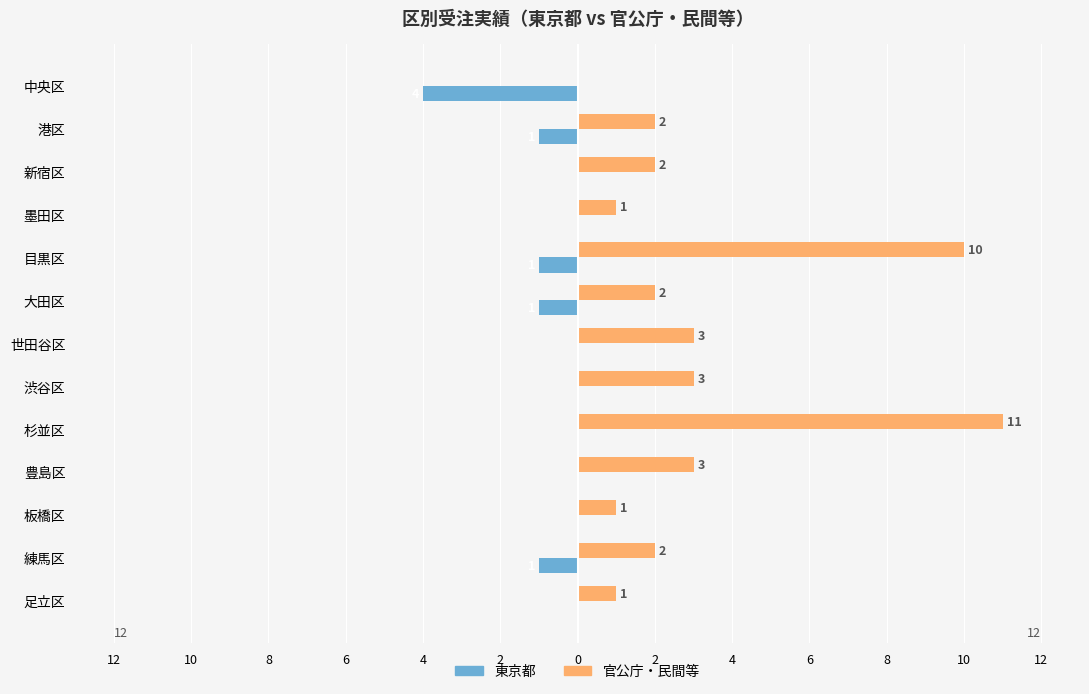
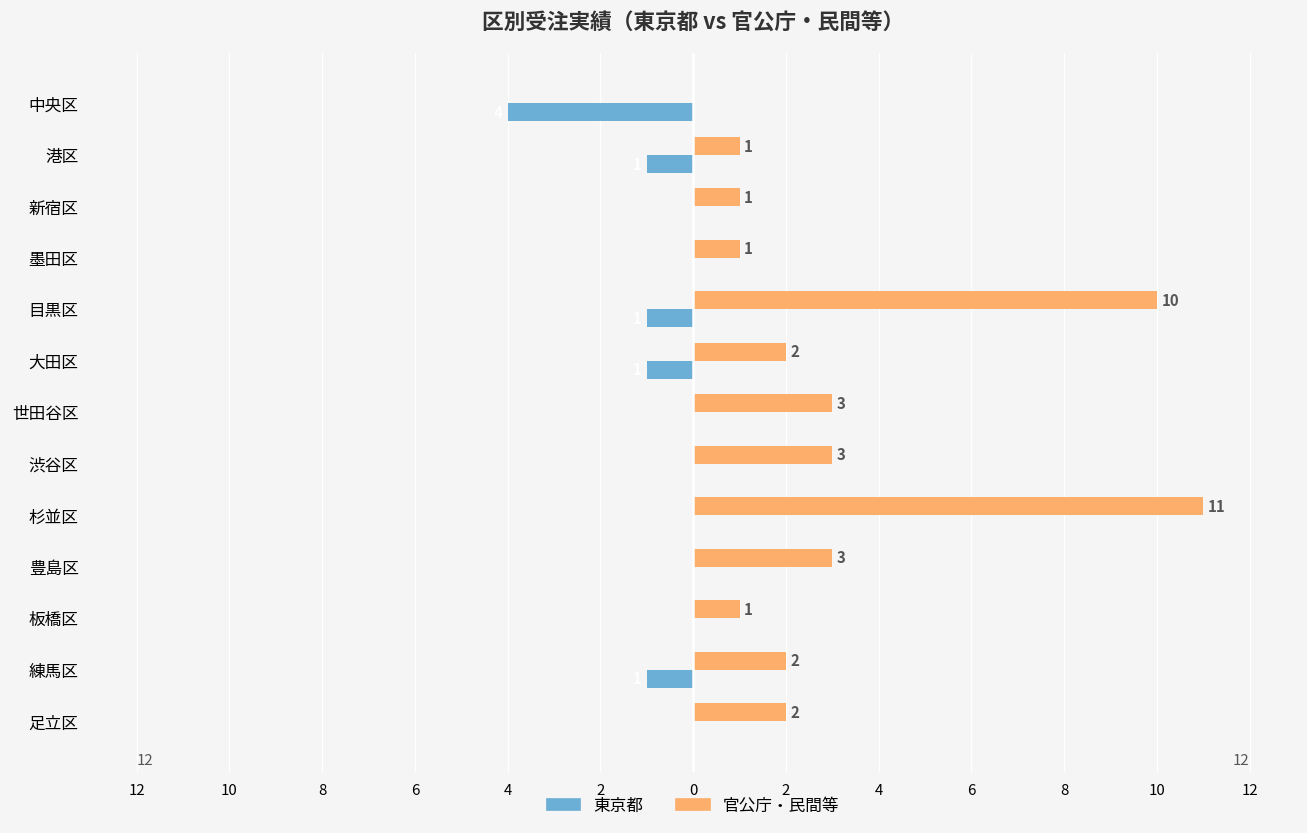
官公庁・民間等, 港区: 2 -> 1
官公庁・民間等, 新宿区: 2 -> 1
官公庁・民間等, 足立区: 1 -> 2
